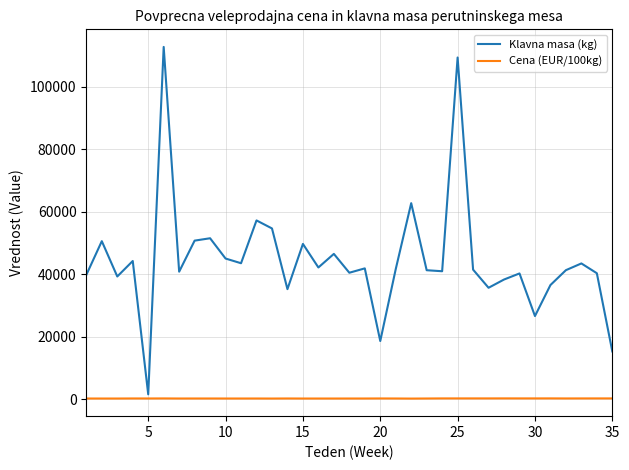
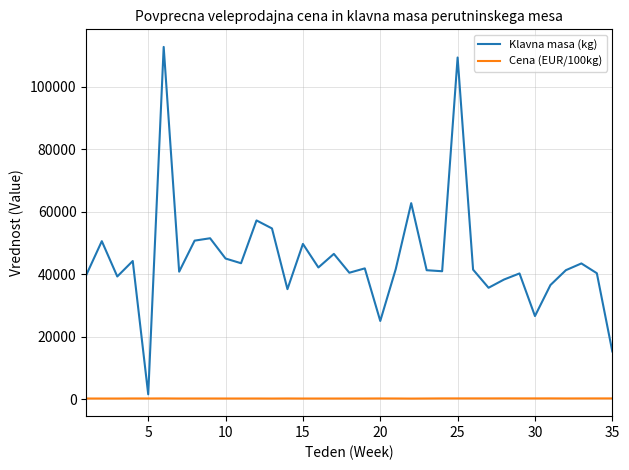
Klavna masa (kg), 20: 19000 -> 25000
